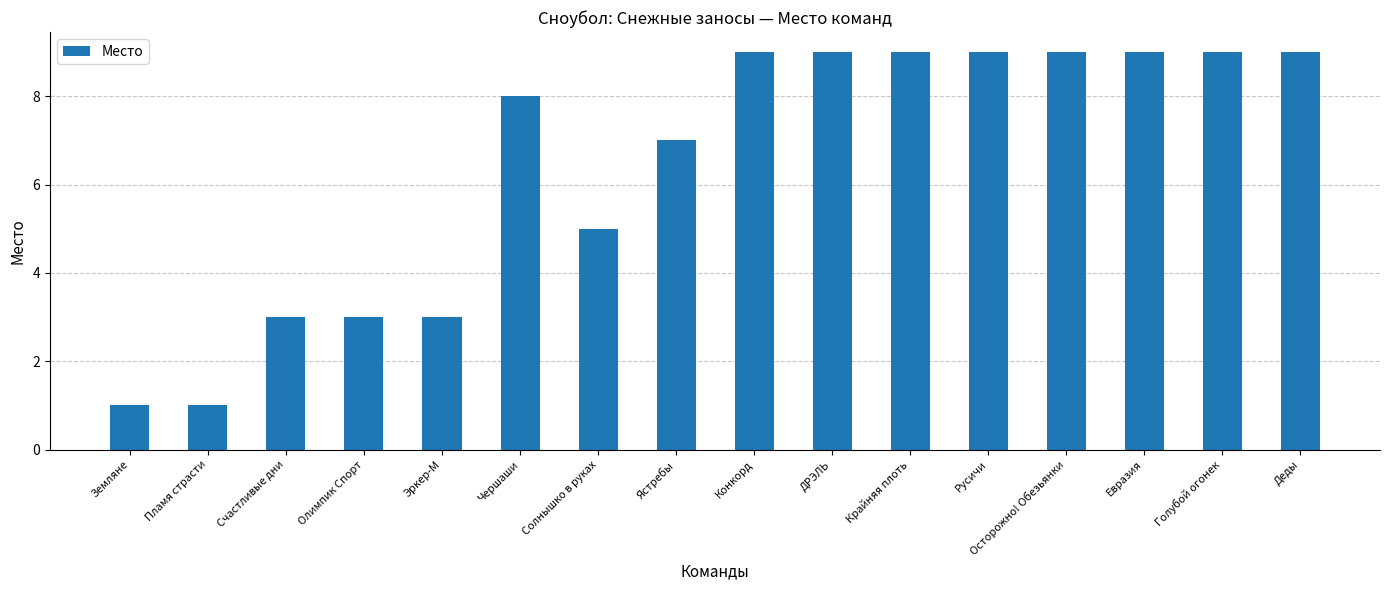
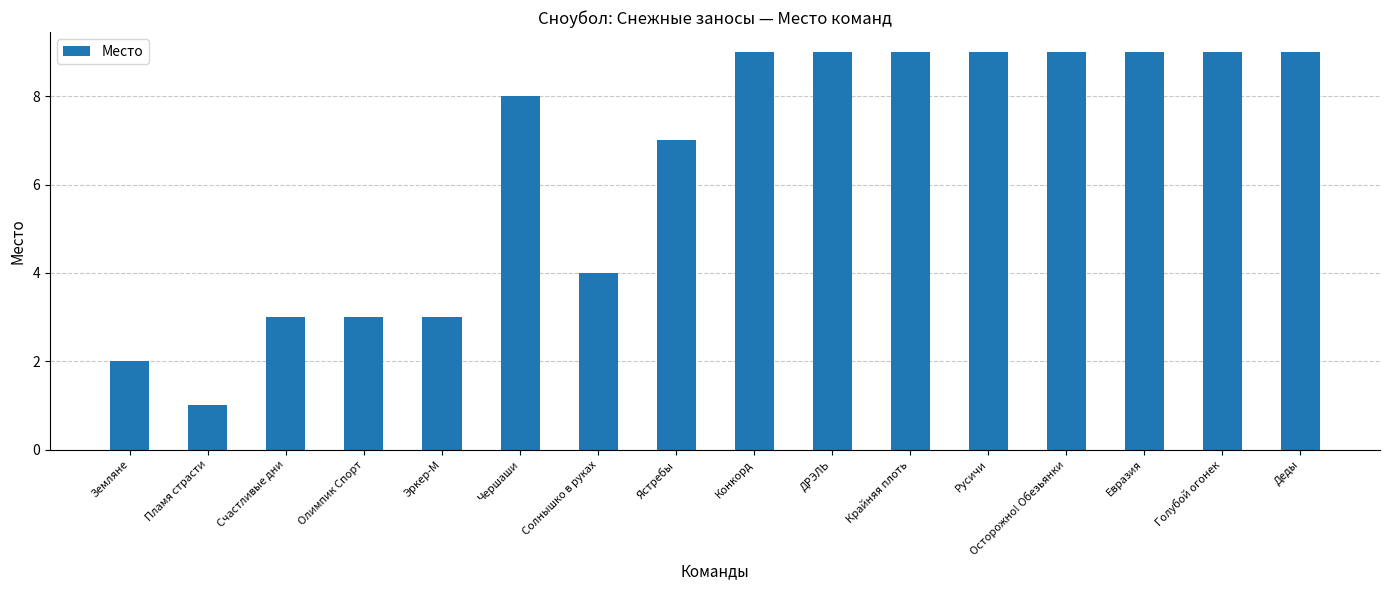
Земляне: 1 -> 2
Солнышко в руках: 5 -> 4
